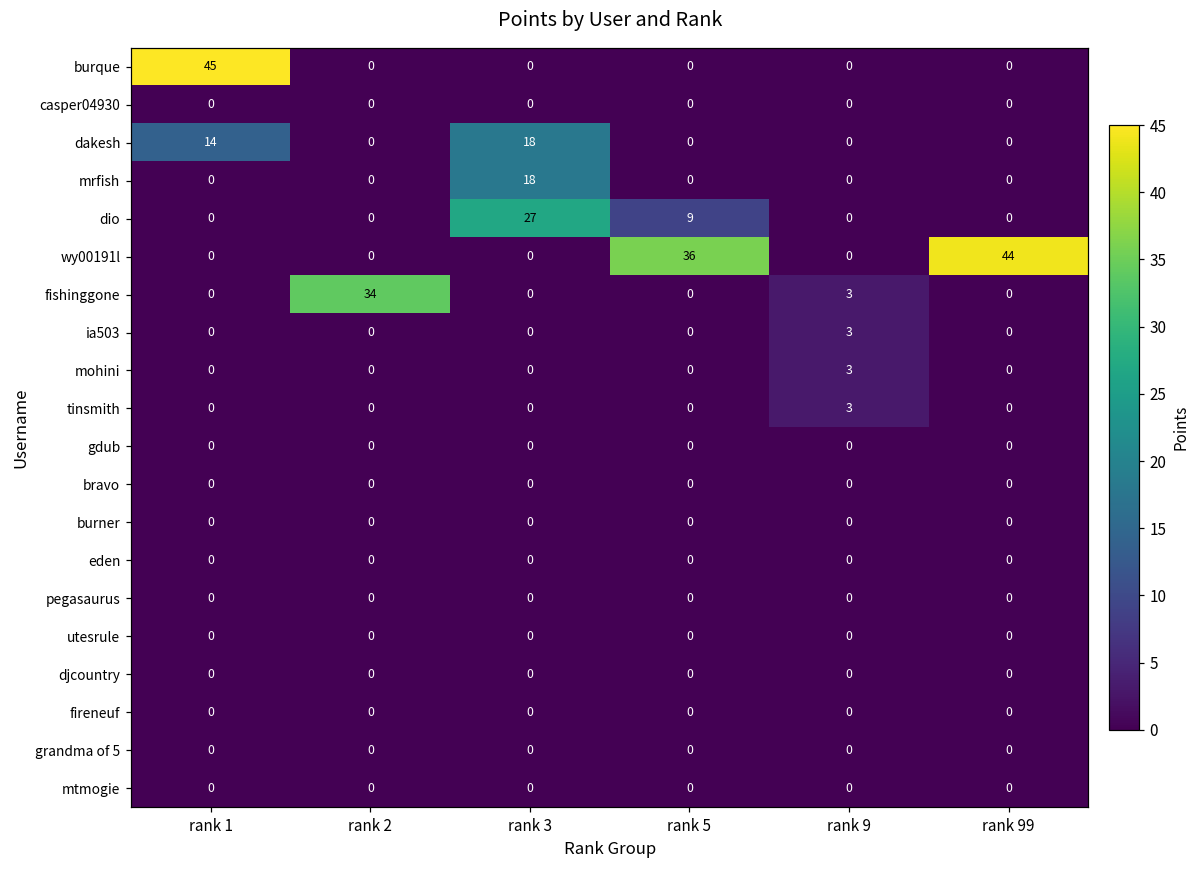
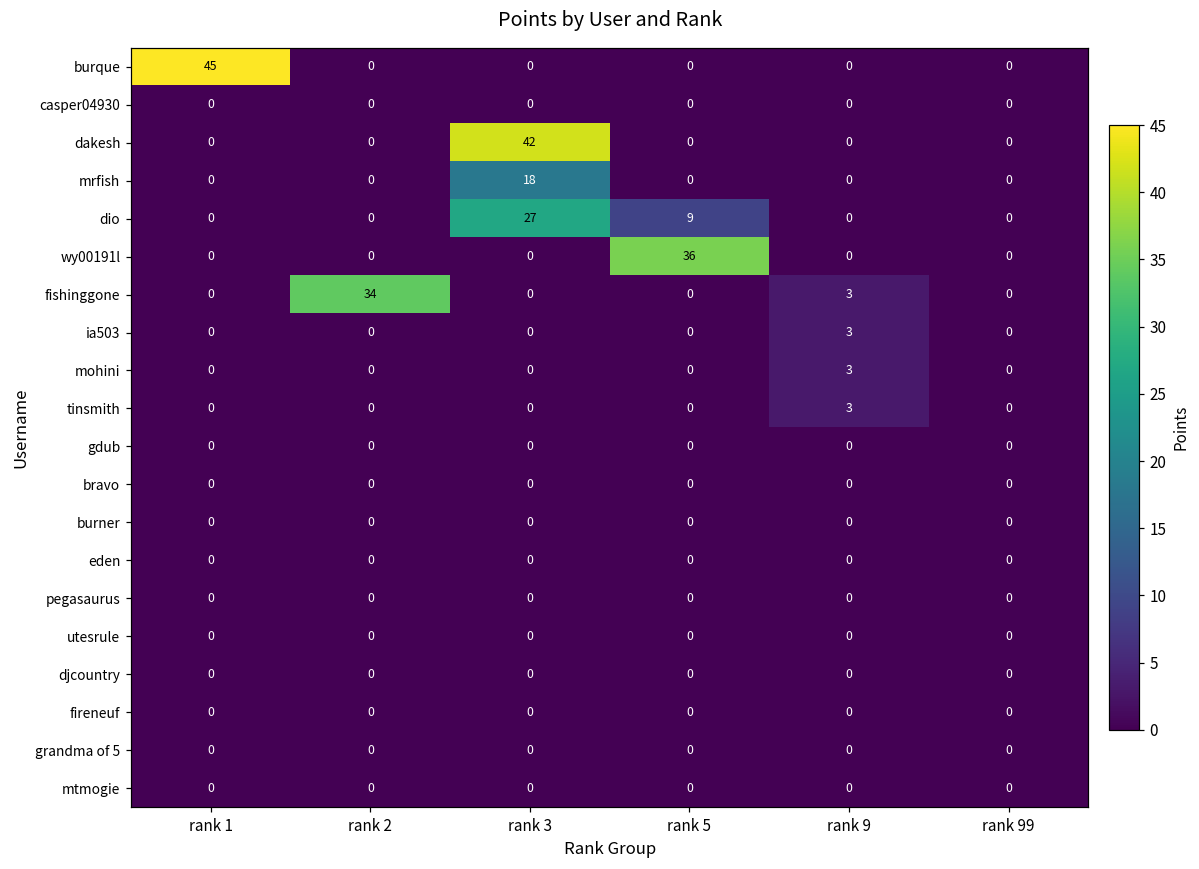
dakesh, rank 1: 14 -> 0
dakesh, rank 3: 18 -> 42
wy00191l, rank 99: 44 -> 0
